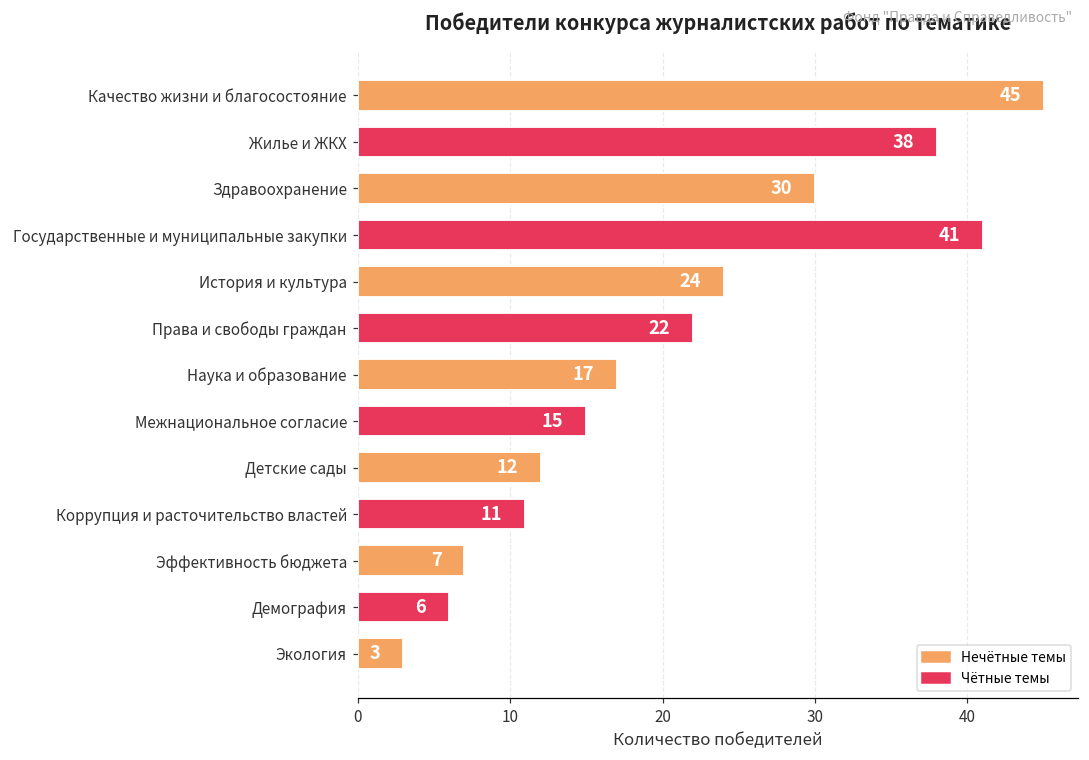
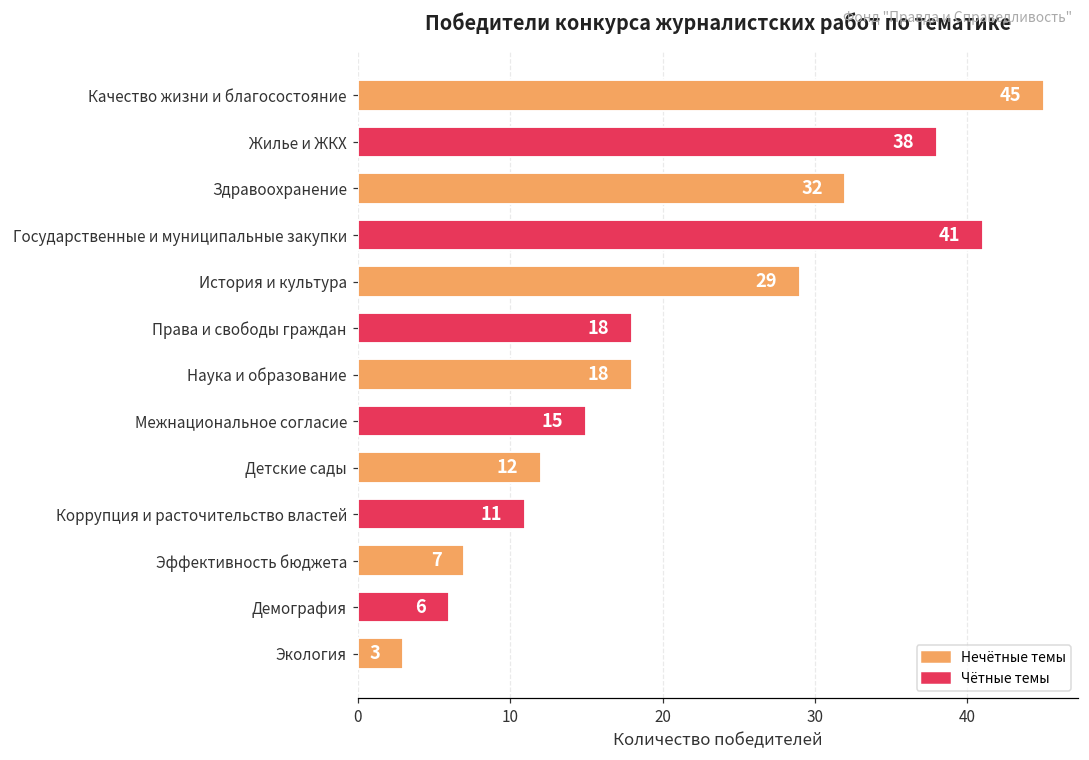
Здравоохранение: 30 -> 32
История и культура: 24 -> 29
Права и свободы граждан: 22 -> 18
Наука и образование: 17 -> 18
